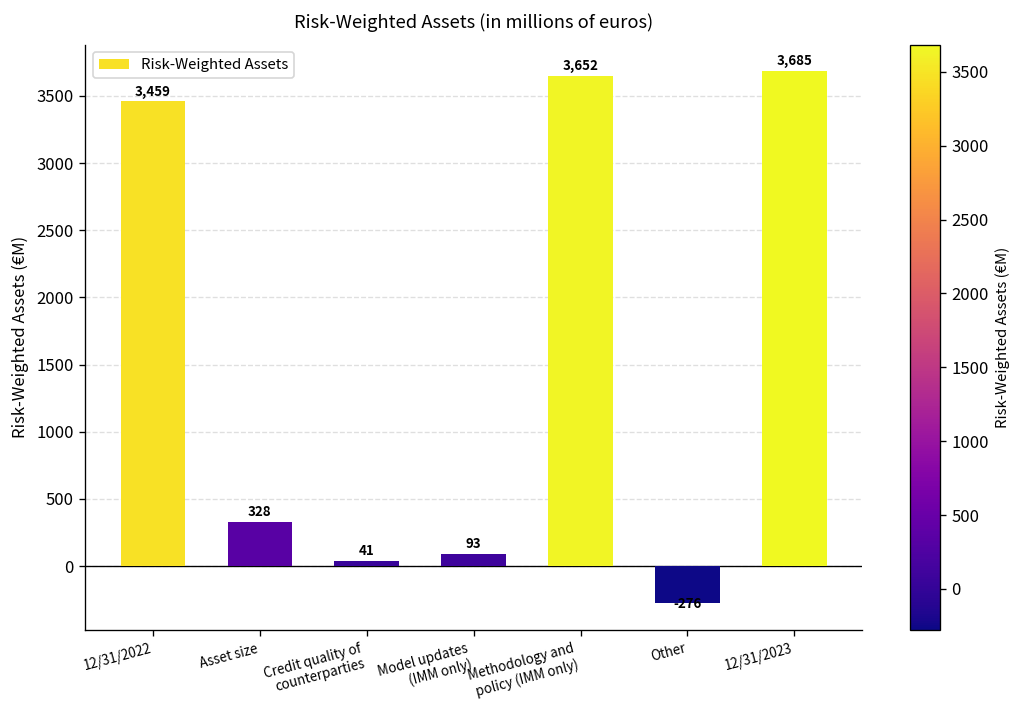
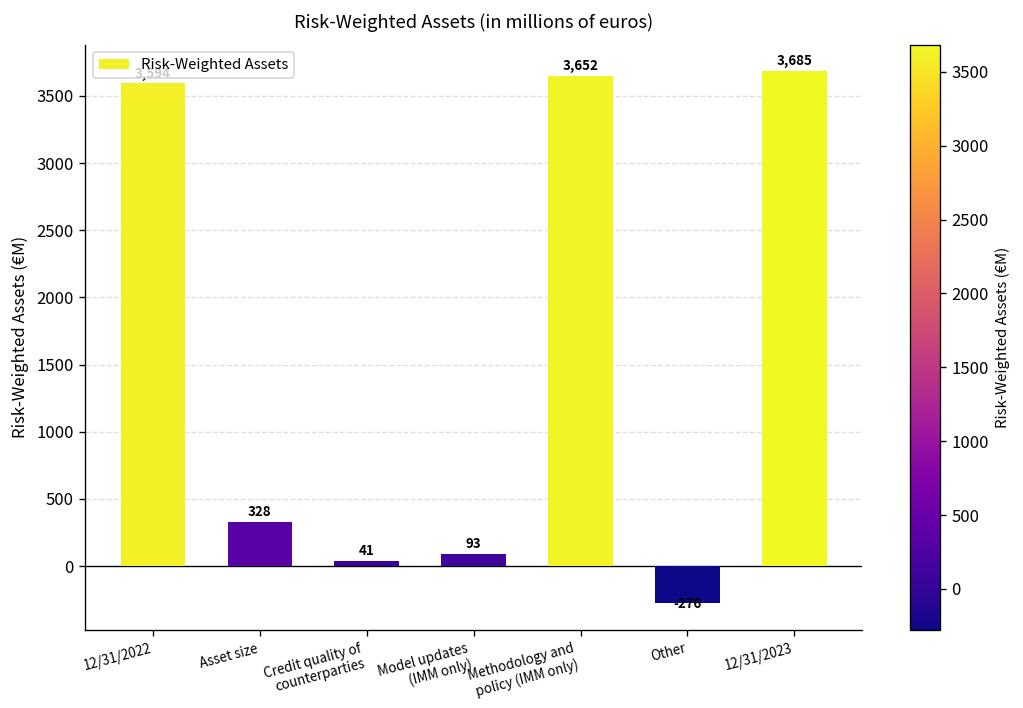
12/31/2022: 3460 -> 3590
